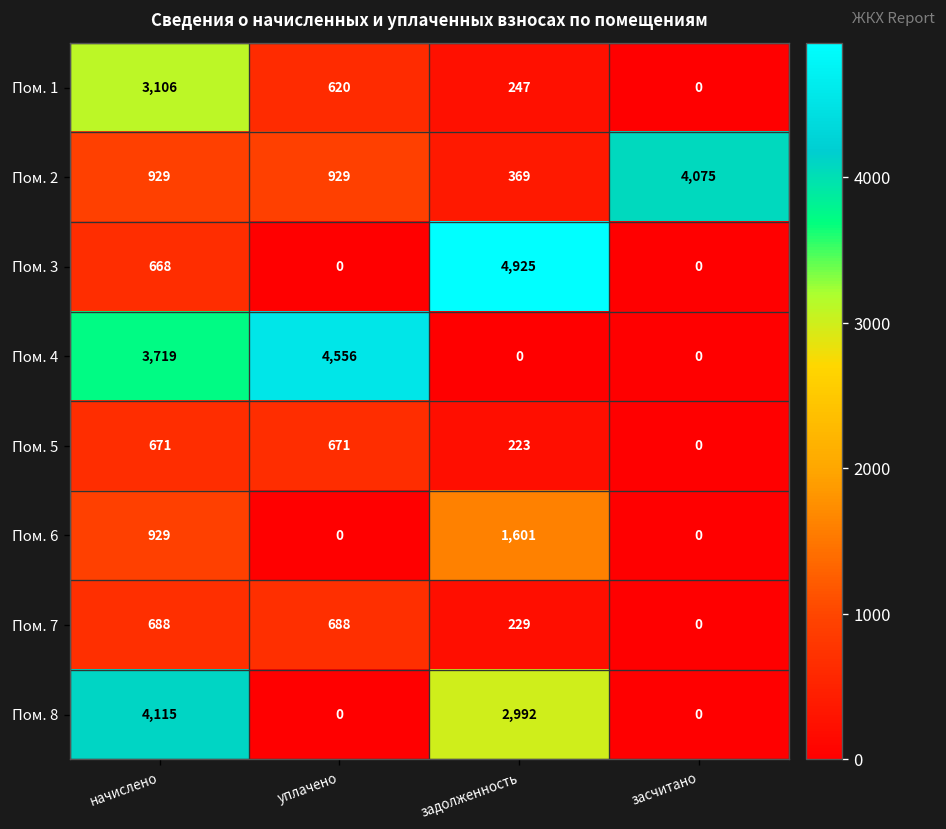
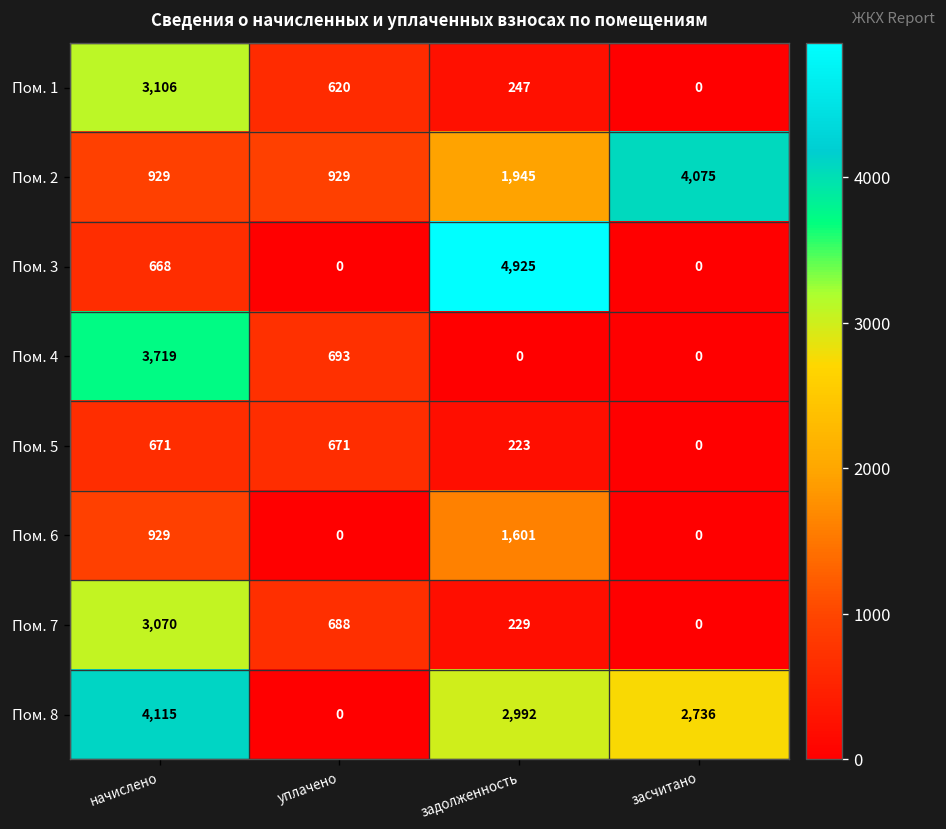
Пом. 2, задолженность: 369 -> 1,945
Пом. 4, уплачено: 4,556 -> 693
Пом. 7, начислено: 688 -> 3,070
Пом. 8, засчитано: 0 -> 2,736
